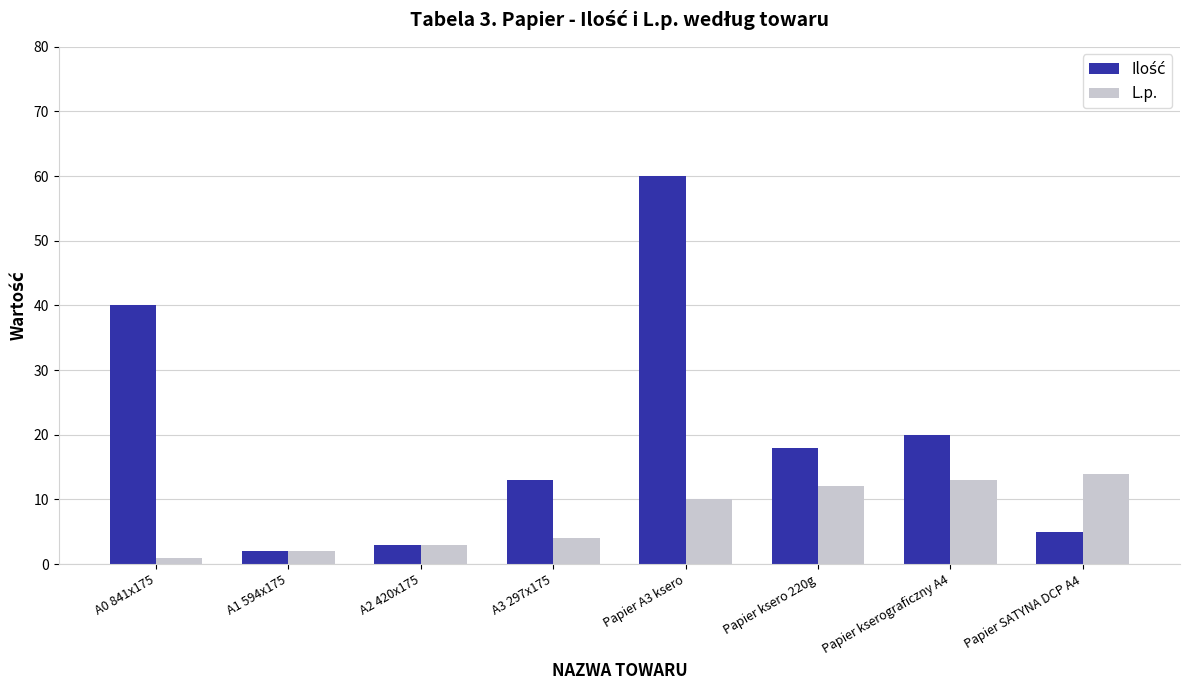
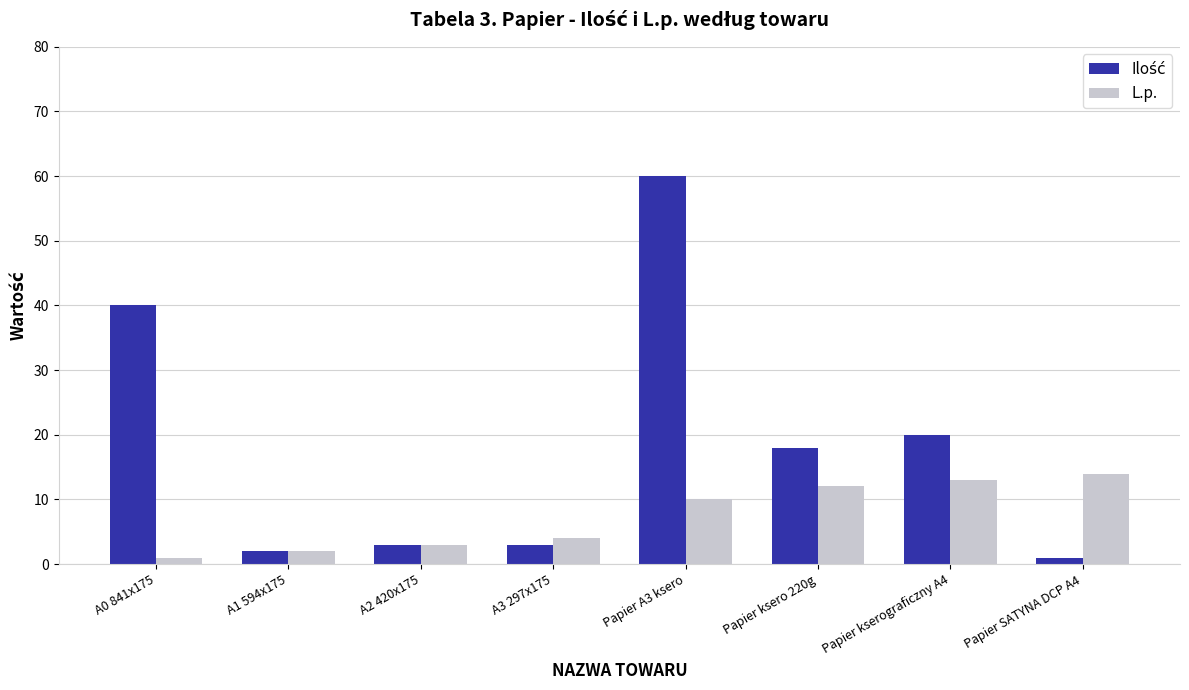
Ilość, A3 297x175: 13 -> 3
Ilość, Papier SATYNA DCP A4: 5 -> 1
